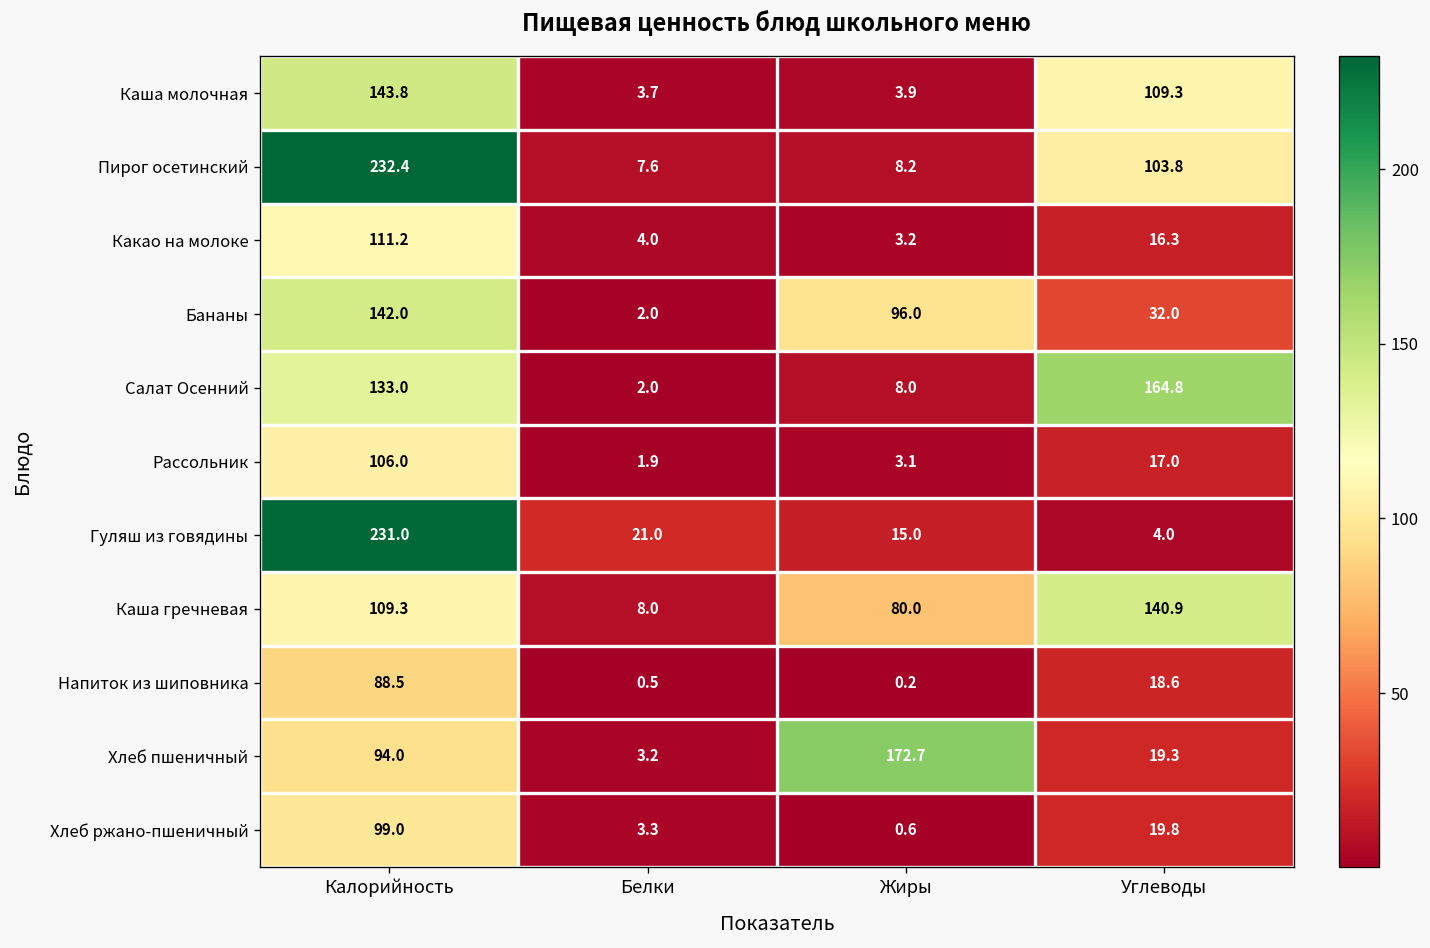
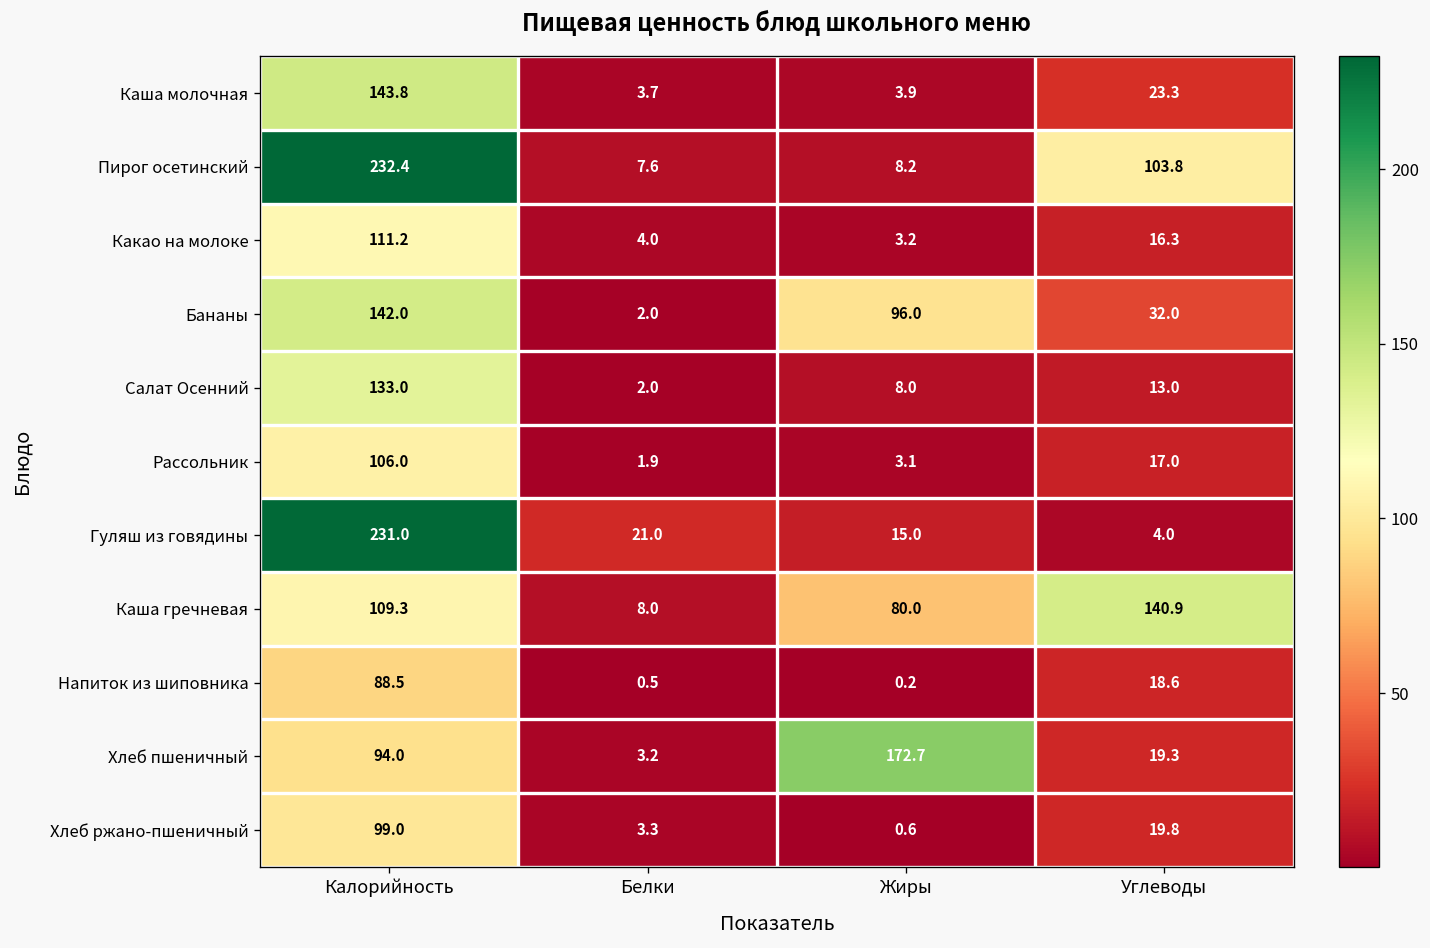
Каша молочная, Углеводы: 109.3 -> 23.3
Салат Осенний, Углеводы: 164.8 -> 13.0
